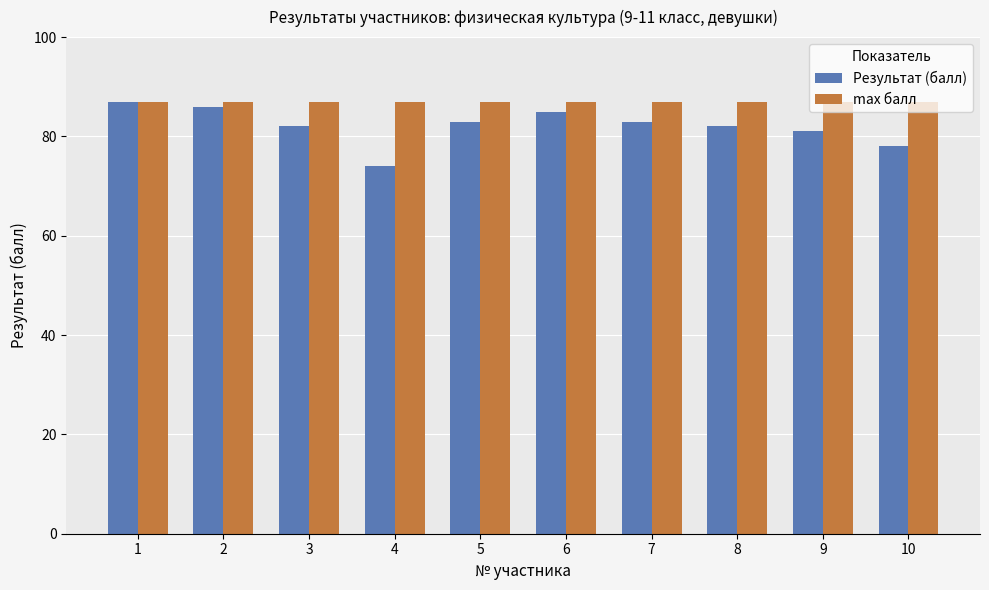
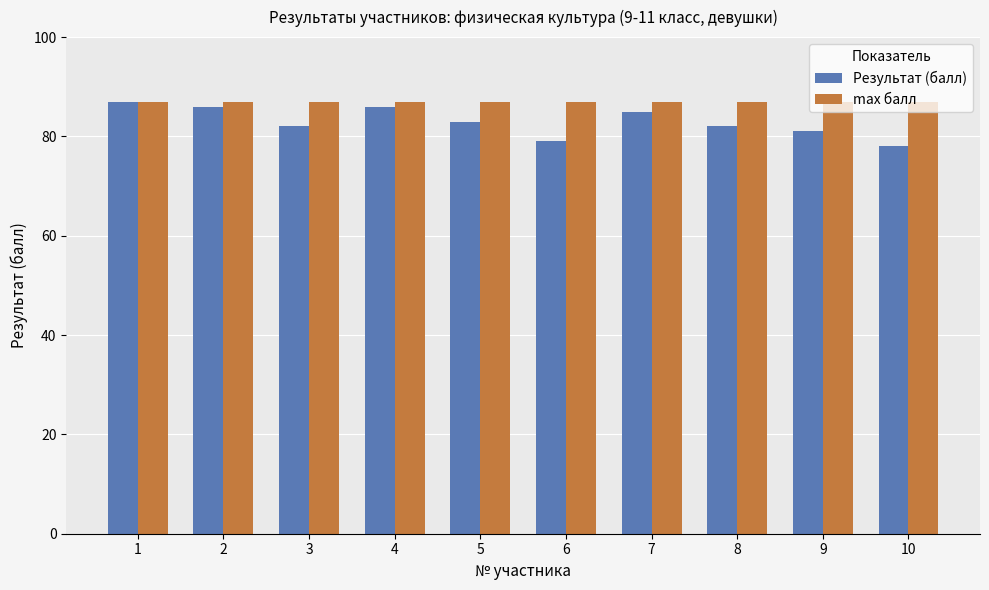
Результат (балл), 4: 74 -> 86
Результат (балл), 6: 85 -> 79
Результат (балл), 7: 83 -> 85
